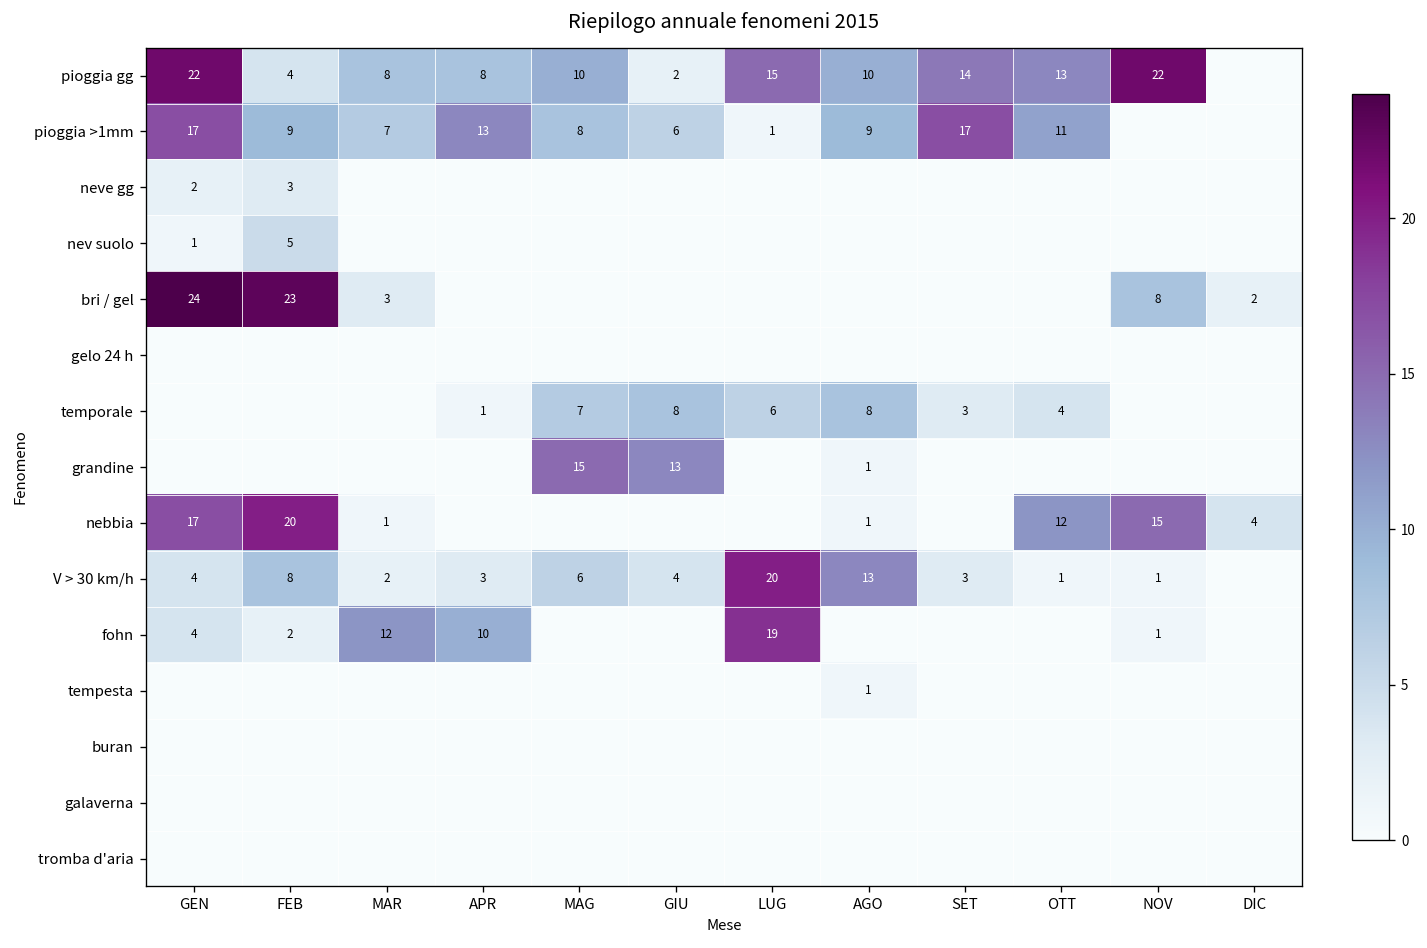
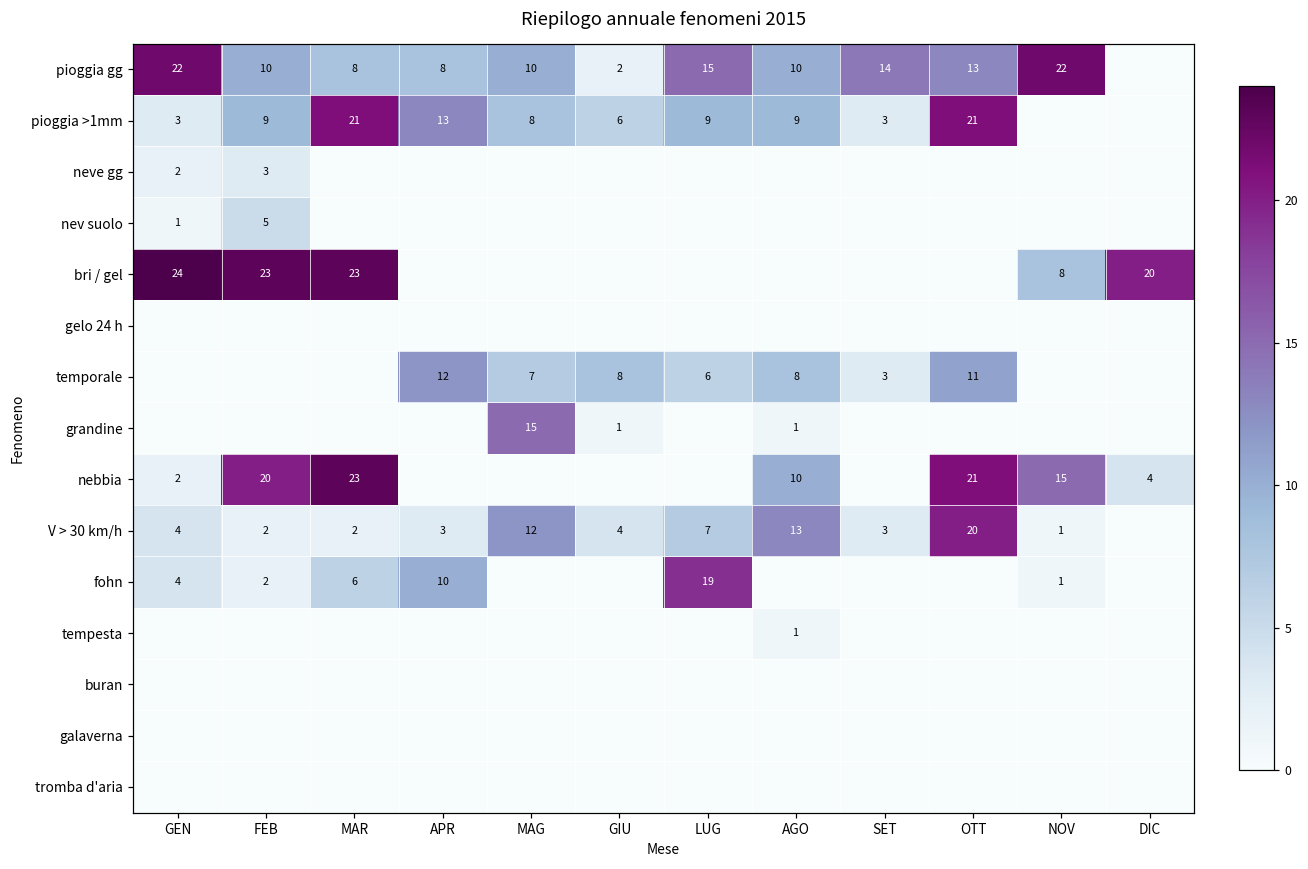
pioggia gg, FEB: 4 -> 10
pioggia >1mm, GEN: 17 -> 3
pioggia >1mm, MAR: 7 -> 21
pioggia >1mm, LUG: 1 -> 9
pioggia >1mm, SET: 17 -> 3
pioggia >1mm, OTT: 11 -> 21
bri / gel, MAR: 3 -> 23
bri / gel, DIC: 2 -> 20
temporale, APR: 1 -> 12
temporale, OTT: 4 -> 11
grandine, GIU: 13 -> 1
nebbia, GEN: 17 -> 2
nebbia, MAR: 1 -> 23
nebbia, AGO: 1 -> 10
nebbia, OTT: 12 -> 21
V > 30 km/h, FEB: 8 -> 2
V > 30 km/h, MAG: 6 -> 12
V > 30 km/h, LUG: 20 -> 7
V > 30 km/h, OTT: 1 -> 20
fohn, MAR: 12 -> 6
